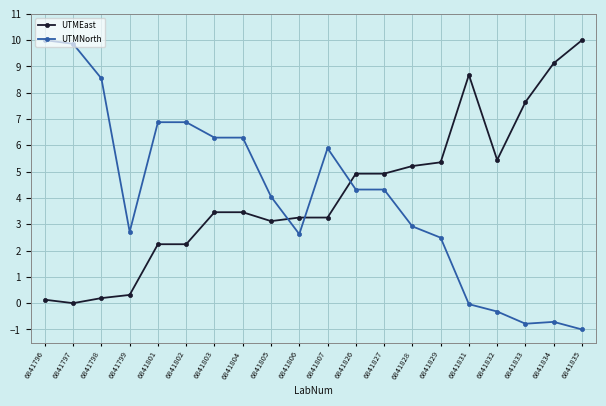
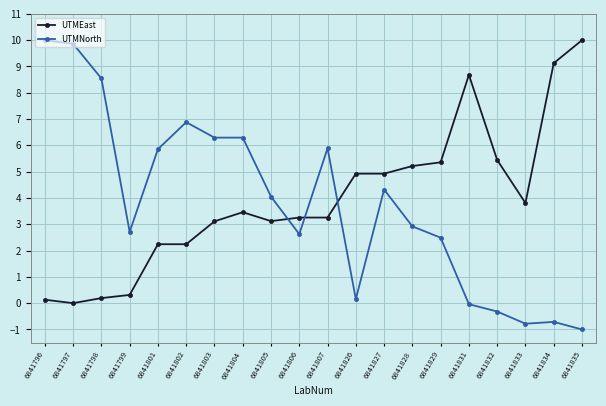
UTMNorth, 6841801: 6.9 -> 5.9
UTMEast, 6841803: 3.5 -> 3.1
UTMNorth, 6841826: 4.3 -> 0.2
UTMEast, 6841833: 7.6 -> 3.8
